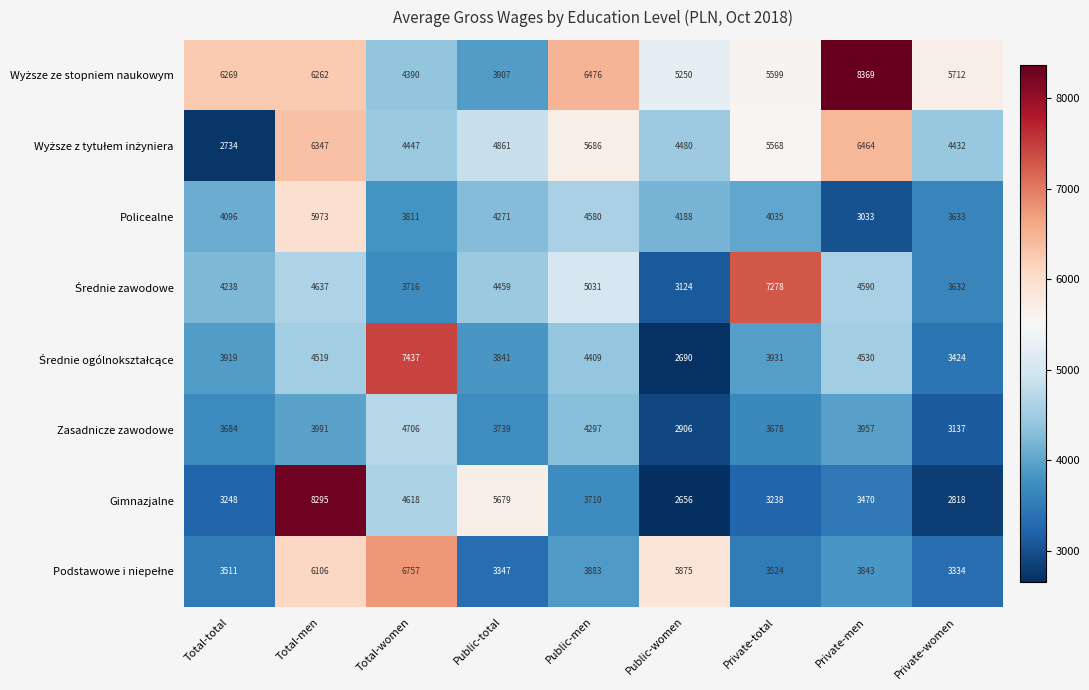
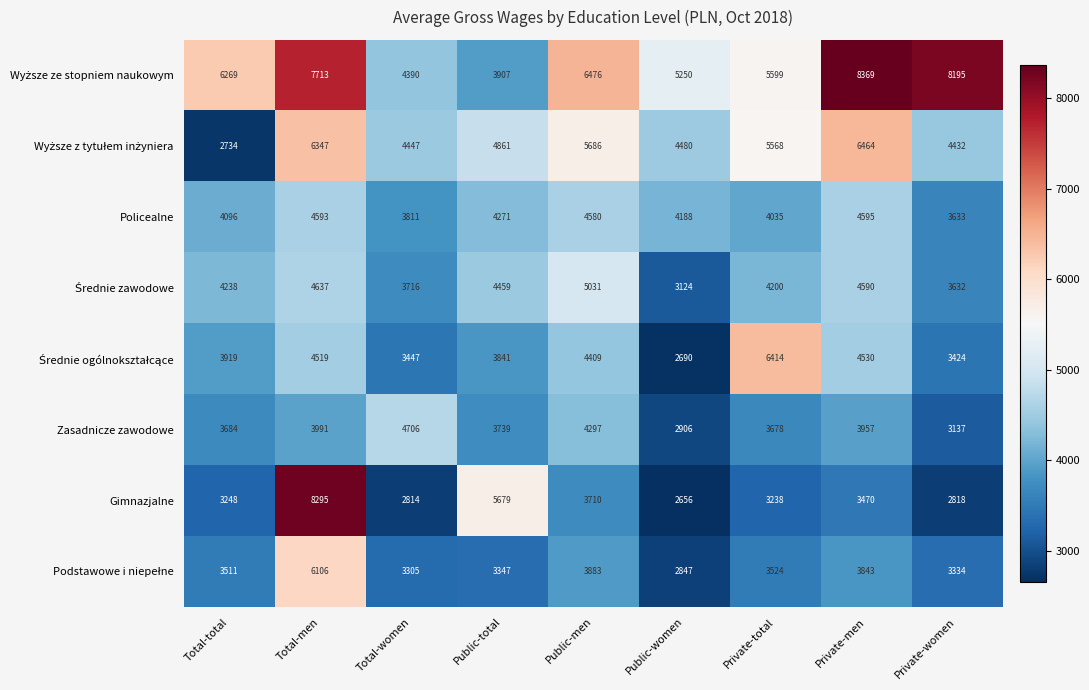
Wyższe ze stopniem naukowym, Total-men: 6262 -> 7713
Wyższe ze stopniem naukowym, Private-women: 5712 -> 8195
Policealne, Total-men: 5973 -> 4593
Policealne, Private-men: 3033 -> 4595
Średnie zawodowe, Private-total: 7278 -> 4200
Średnie ogólnokształcące, Total-women: 7437 -> 3447
Średnie ogólnokształcące, Private-total: 3931 -> 6414
Gimnazjalne, Total-women: 4618 -> 2814
Podstawowe i niepełne, Total-women: 6757 -> 3305
Podstawowe i niepełne, Public-women: 5875 -> 2847
